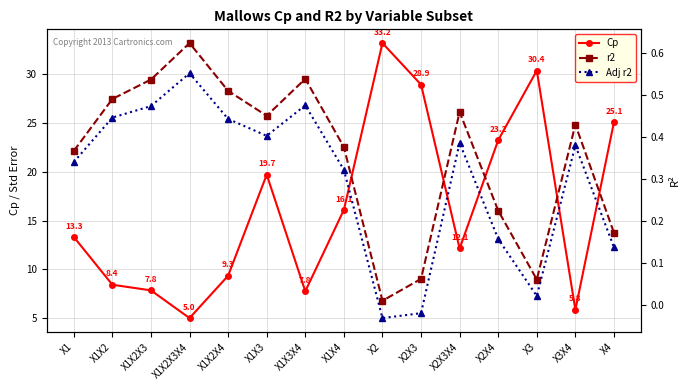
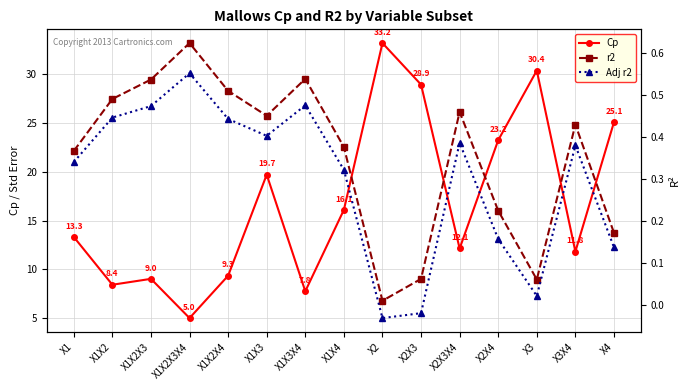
Cp, X1X2X3: 7.8 -> 9.0
Cp, X3X4: 5.8 -> 11.8
